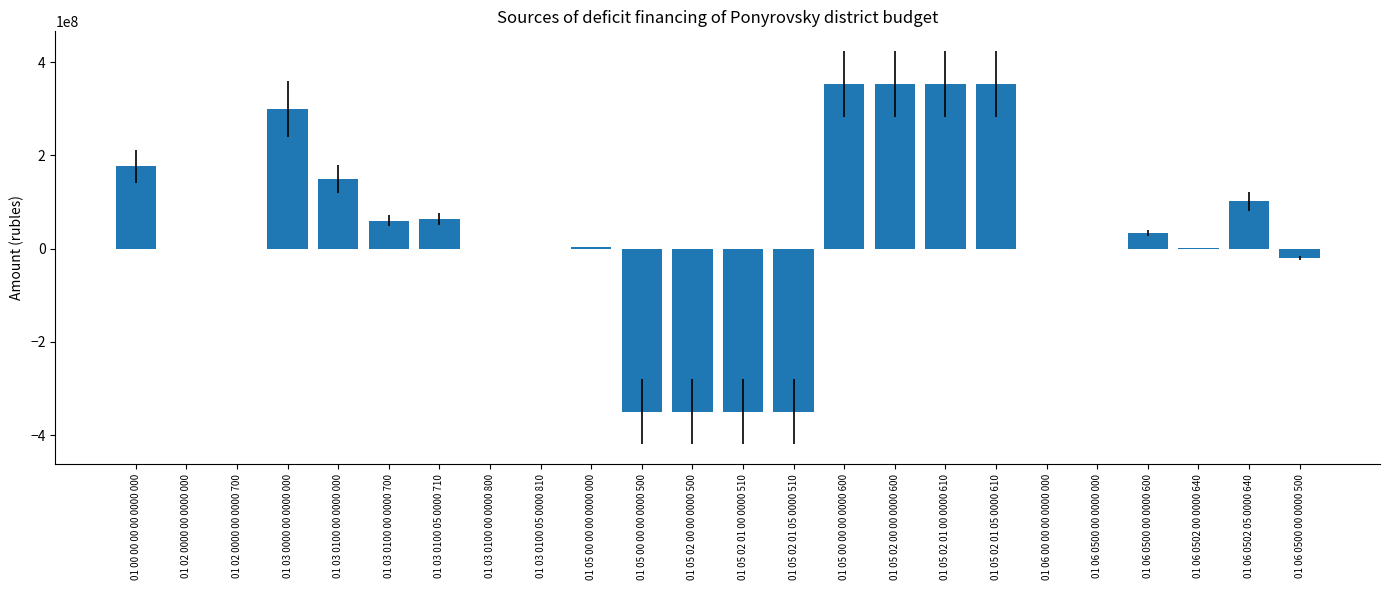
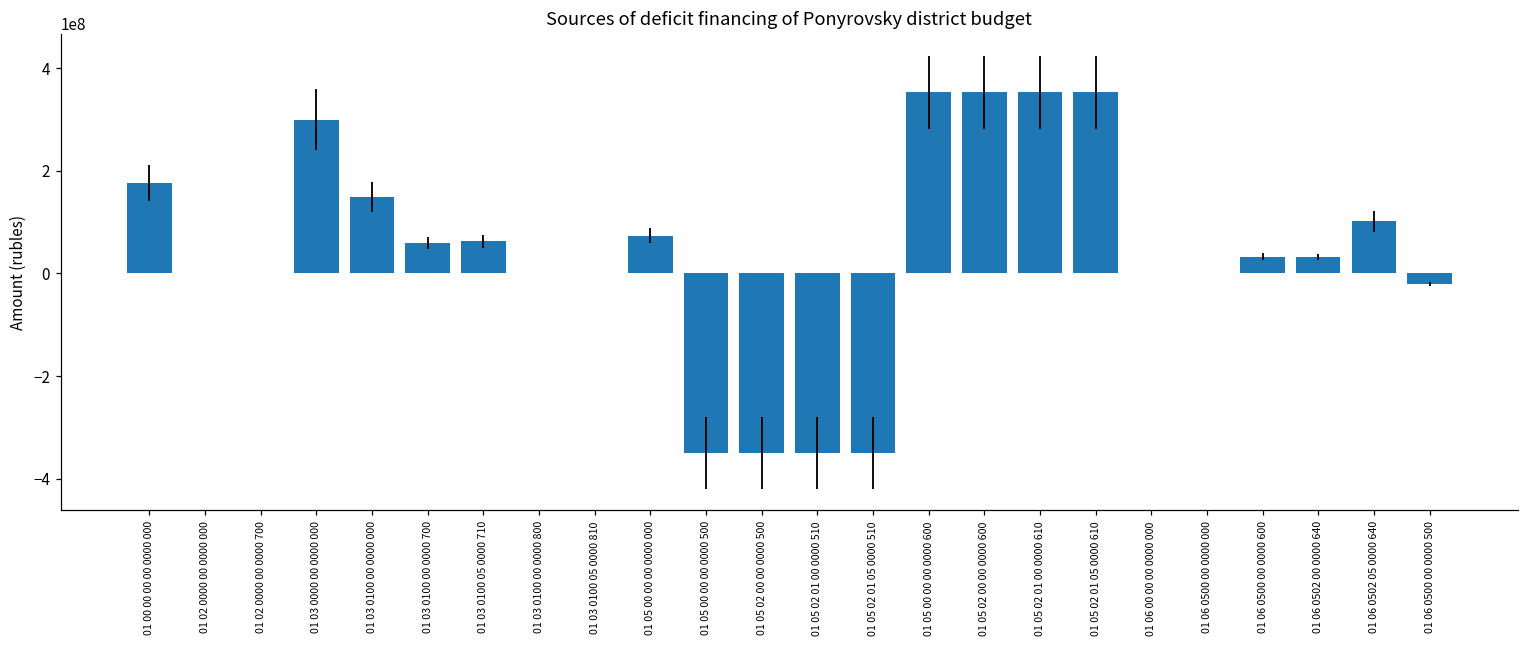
01 05 00 00 00 0000 000: 0 -> 70000000
01 06 0502 00 0000 640: 0 -> 30000000
